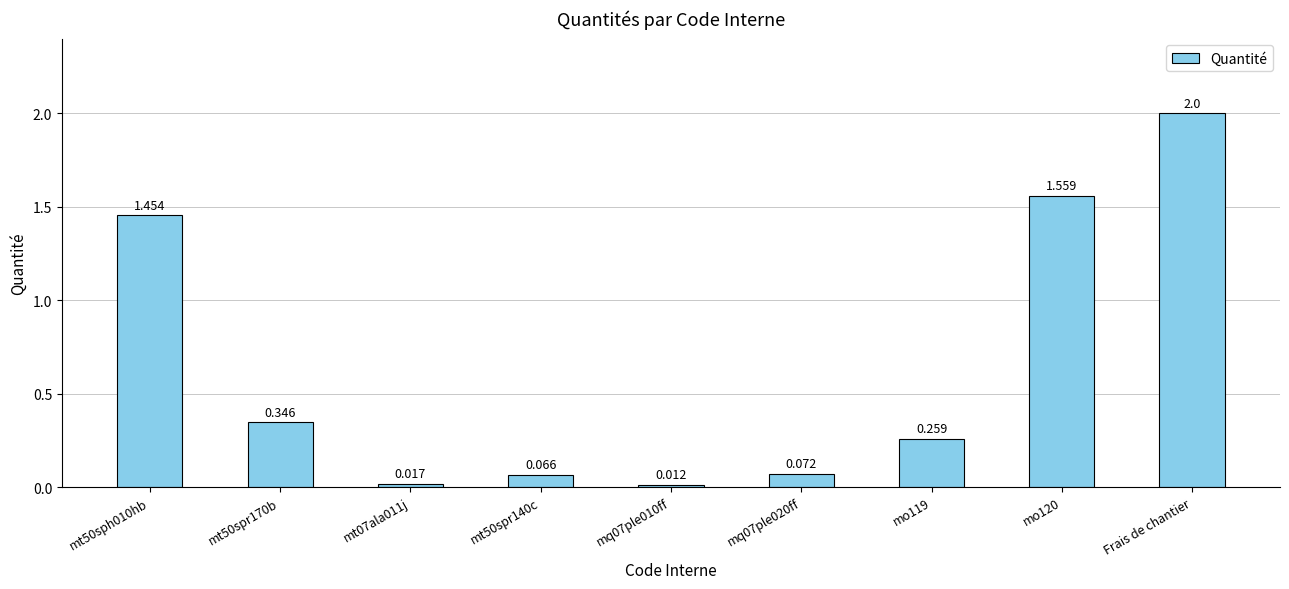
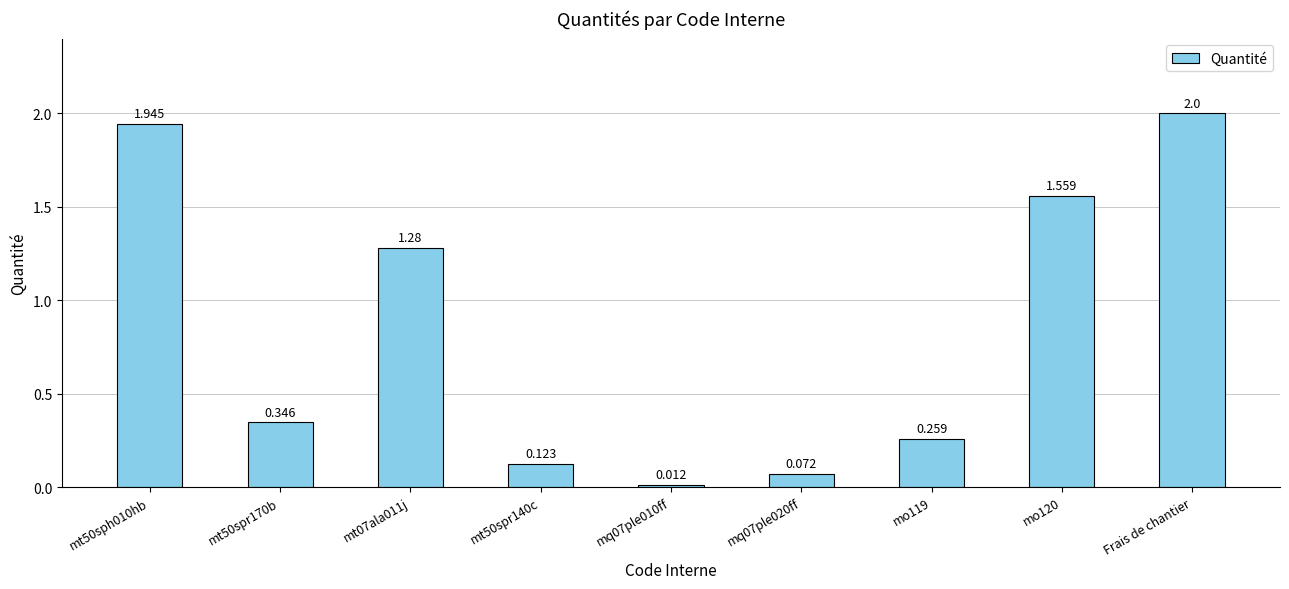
mt50sph010hb: 1.454 -> 1.945
mt07ala011j: 0.017 -> 1.28
mt50spr140c: 0.066 -> 0.123
